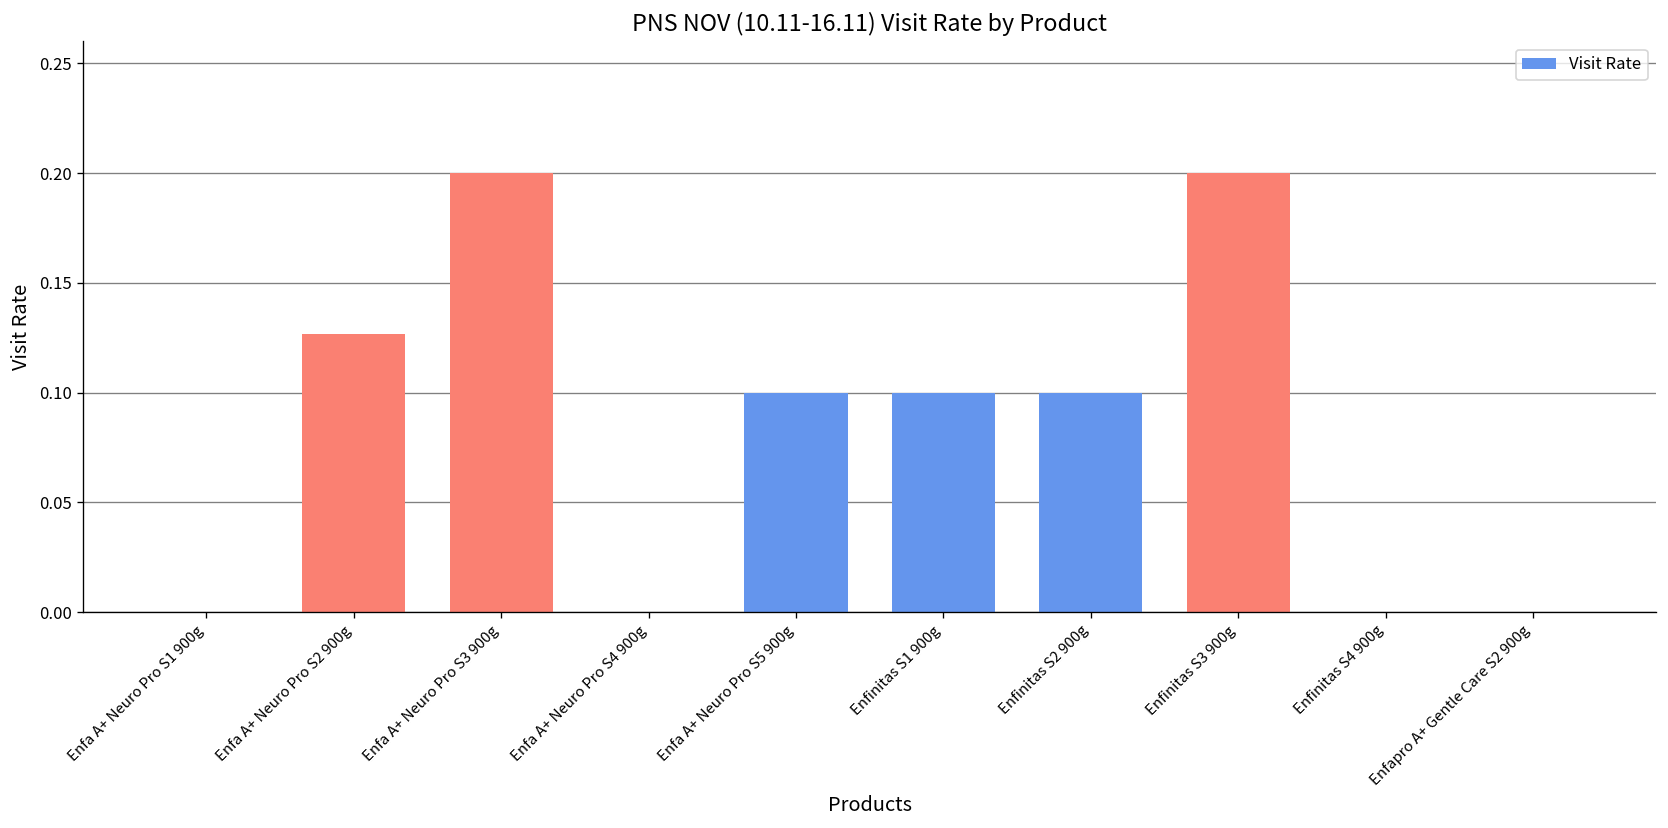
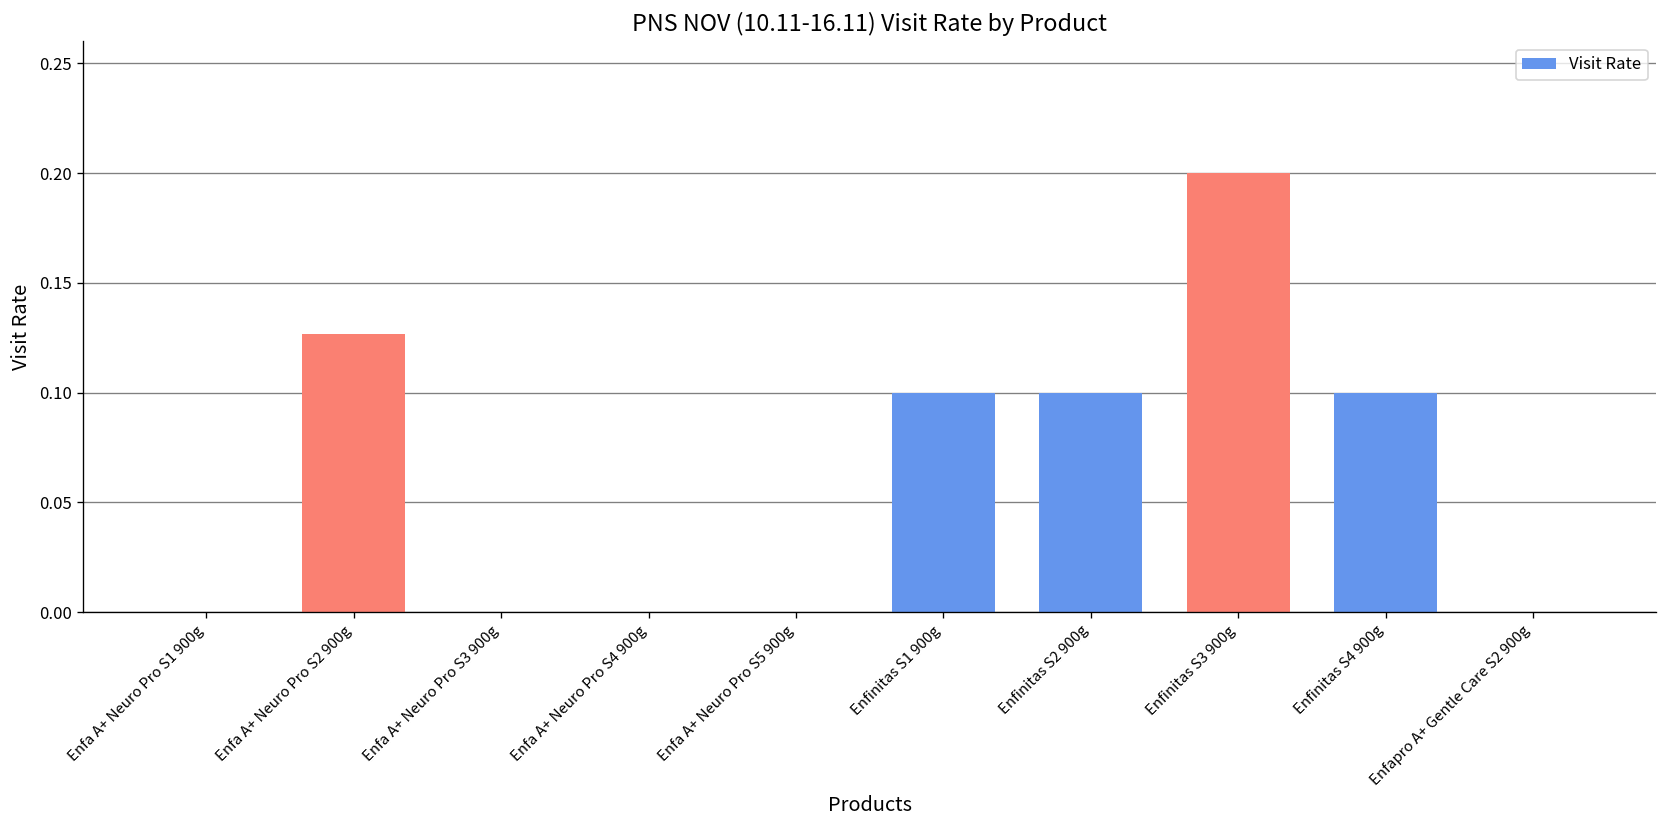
Enfa A+ Neuro Pro S3 900g: 0.2 -> 0.0
Enfa A+ Neuro Pro S5 900g: 0.1 -> 0.0
Enfinitas S4 900g: 0.0 -> 0.1
